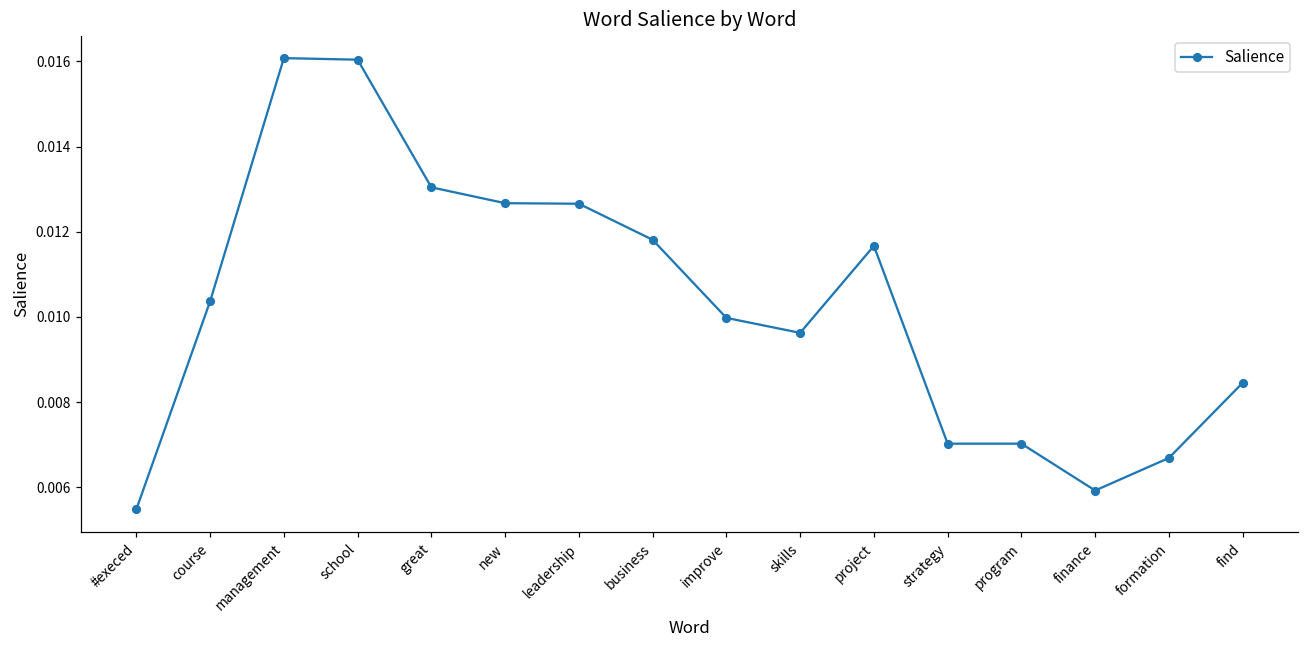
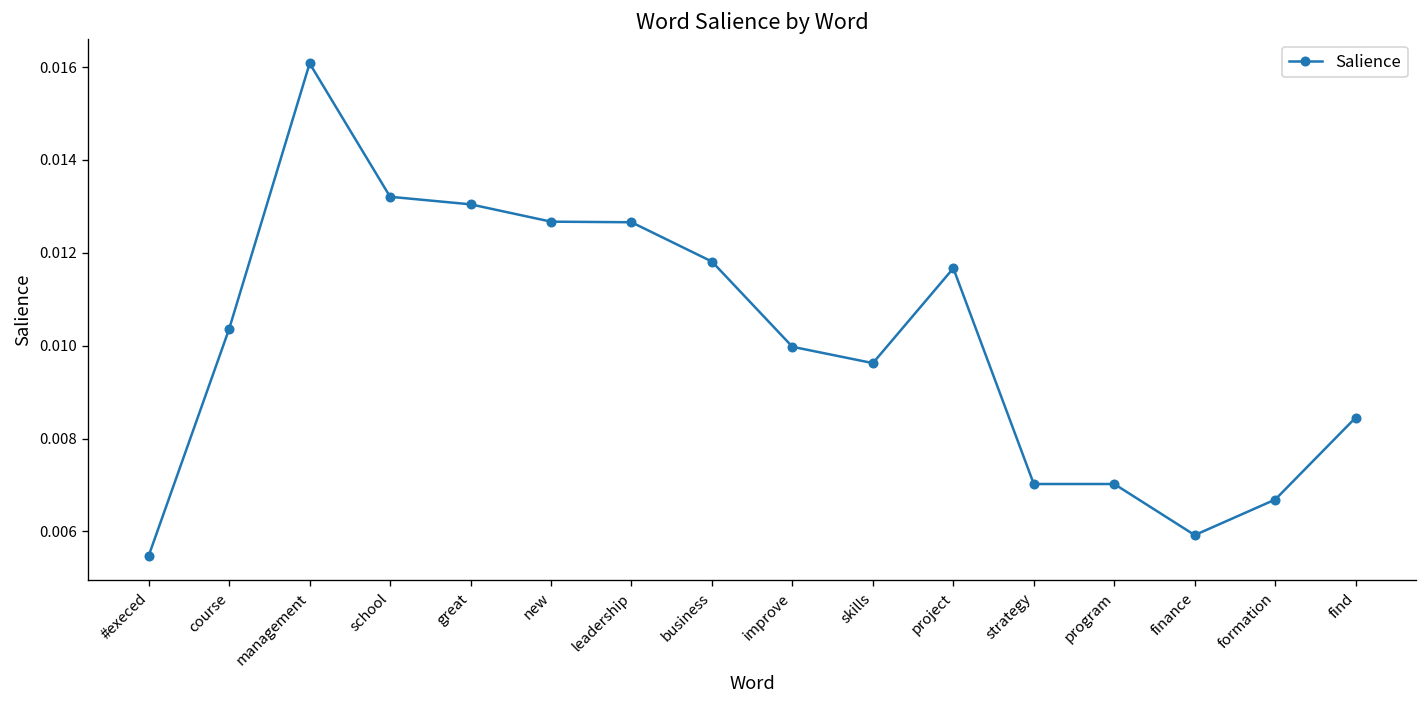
school: 0.0160 -> 0.0132
